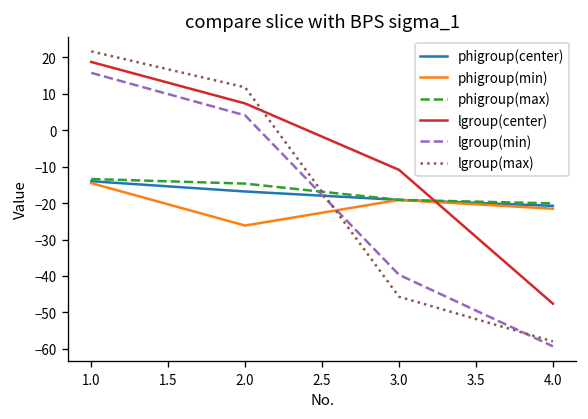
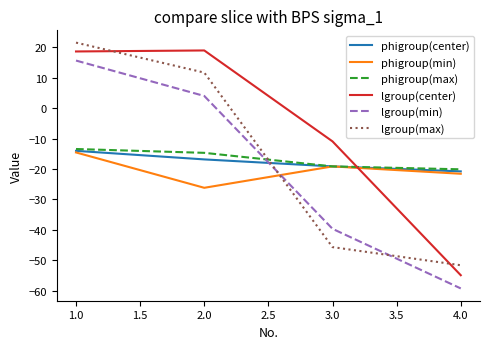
lgroup(center), 2.0: 7 -> 19
lgroup(center), 4.0: -48 -> -55
lgroup(max), 4.0: -58 -> -52
